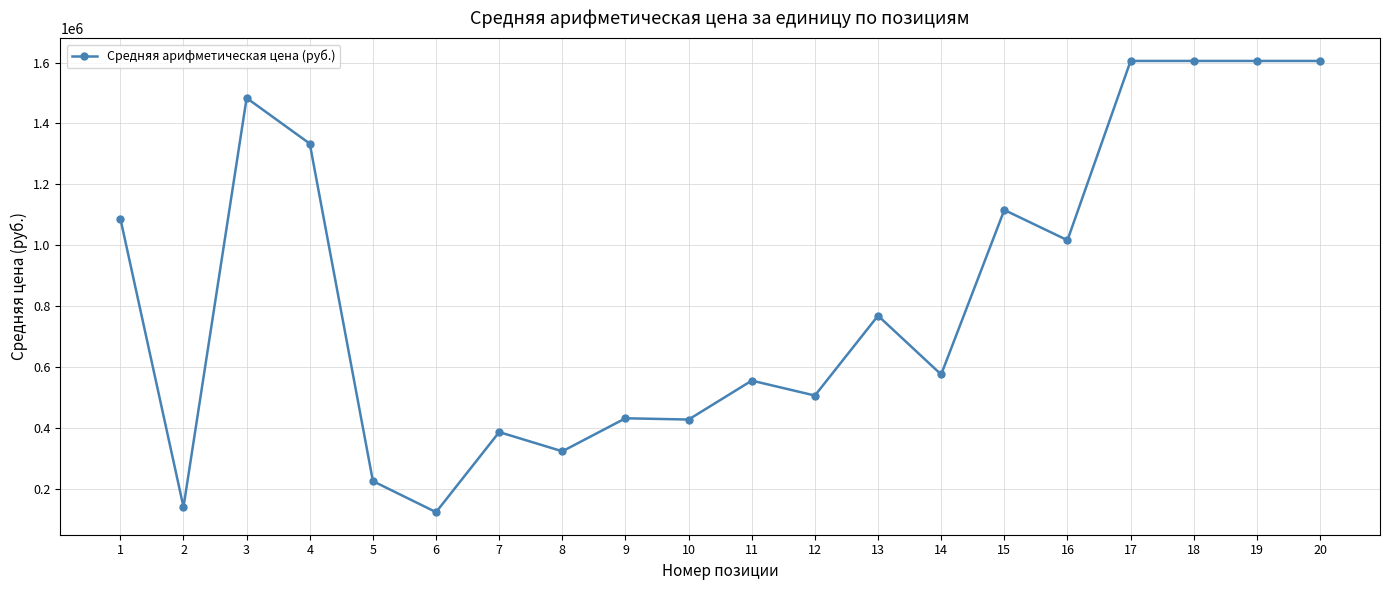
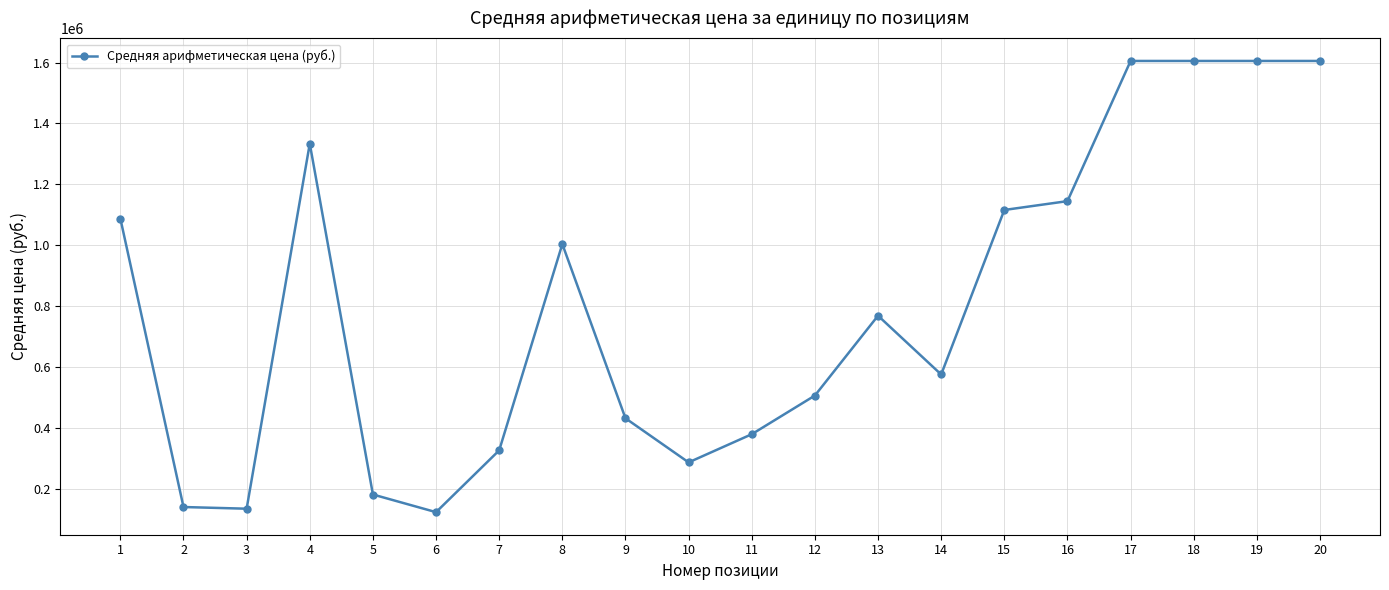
3: 1480000 -> 140000
5: 230000 -> 180000
7: 390000 -> 330000
8: 320000 -> 1000000
10: 430000 -> 290000
11: 560000 -> 380000
16: 1020000 -> 1150000
